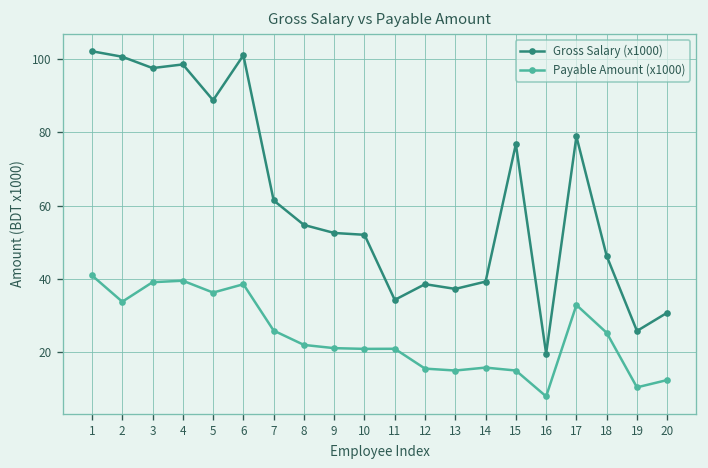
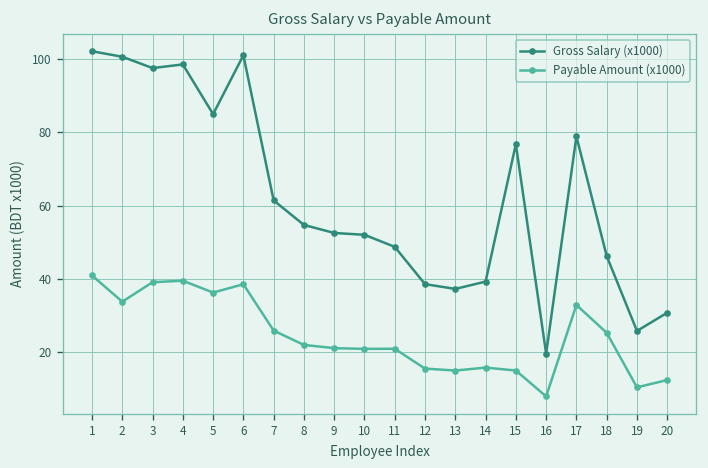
Gross Salary (x1000), 5: 89 -> 85
Gross Salary (x1000), 11: 34 -> 49
